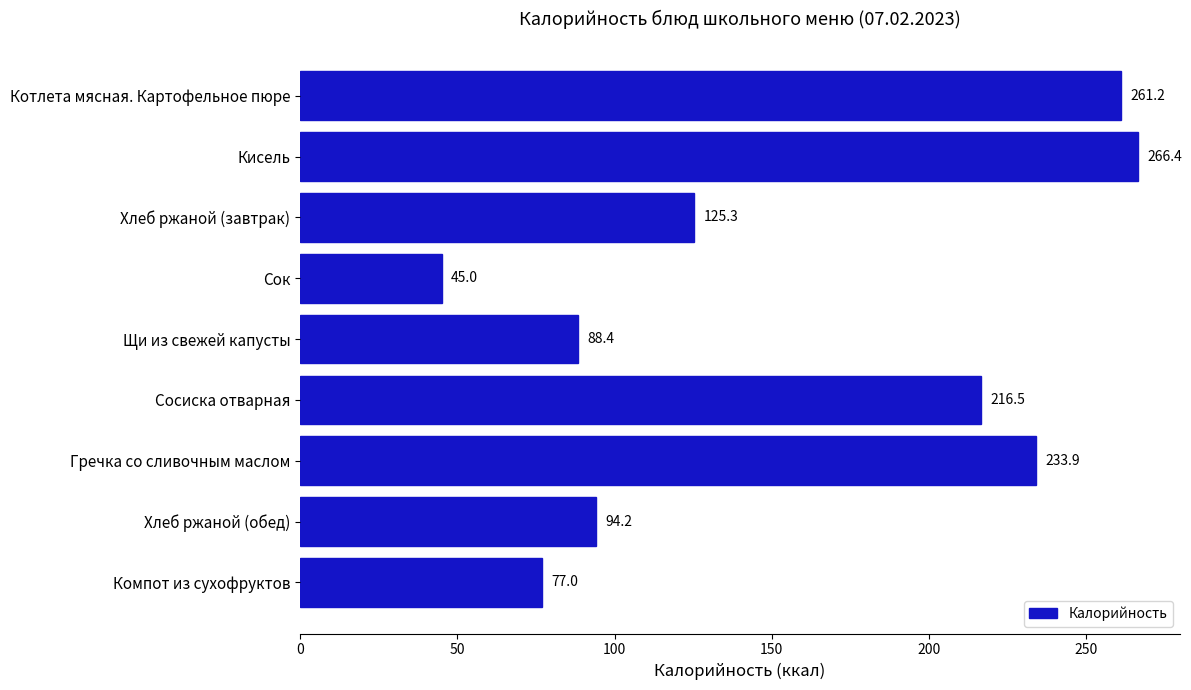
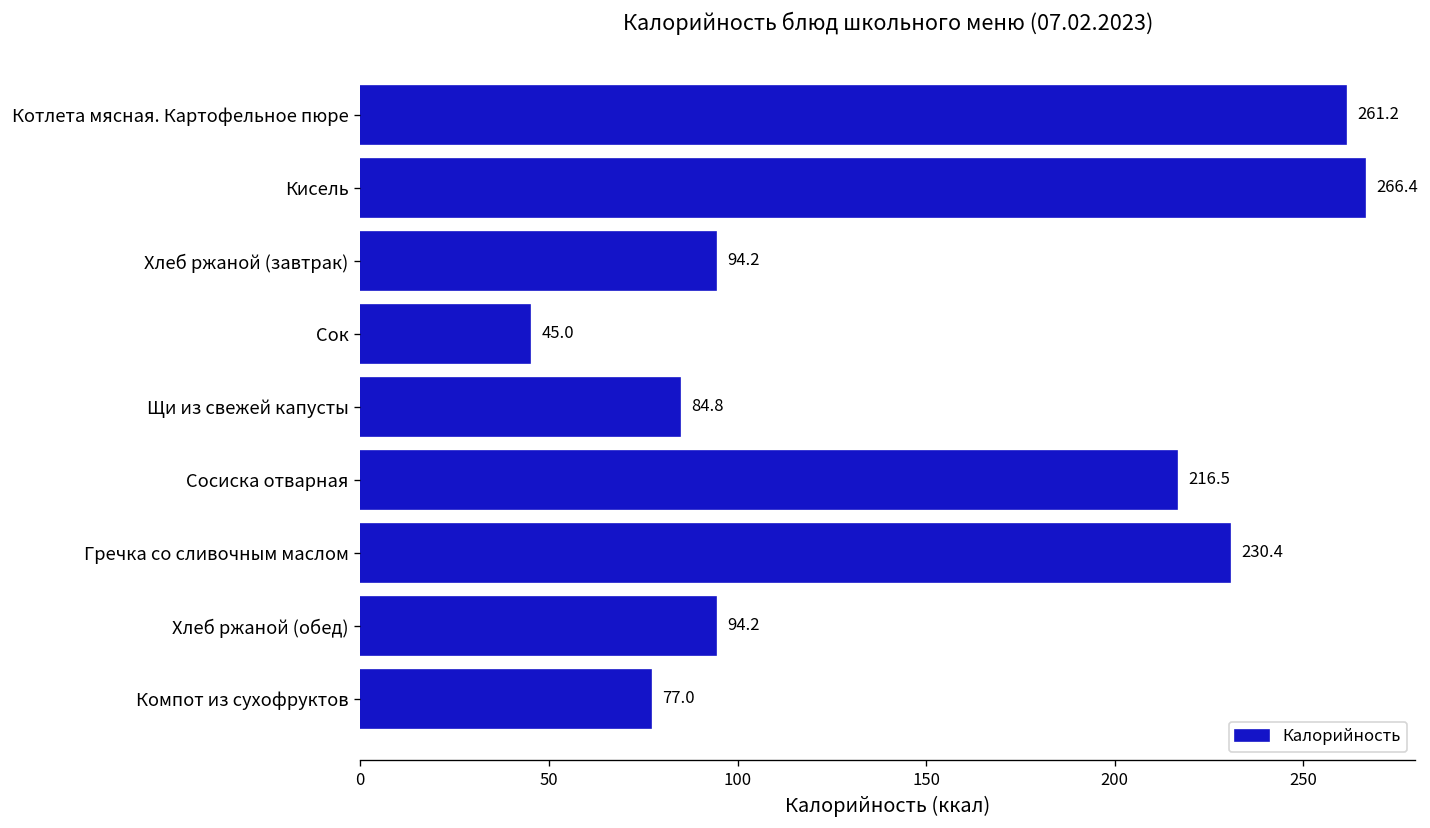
Хлеб ржаной (завтрак): 125.3 -> 94.2
Щи из свежей капусты: 88.4 -> 84.8
Гречка со сливочным маслом: 233.9 -> 230.4
